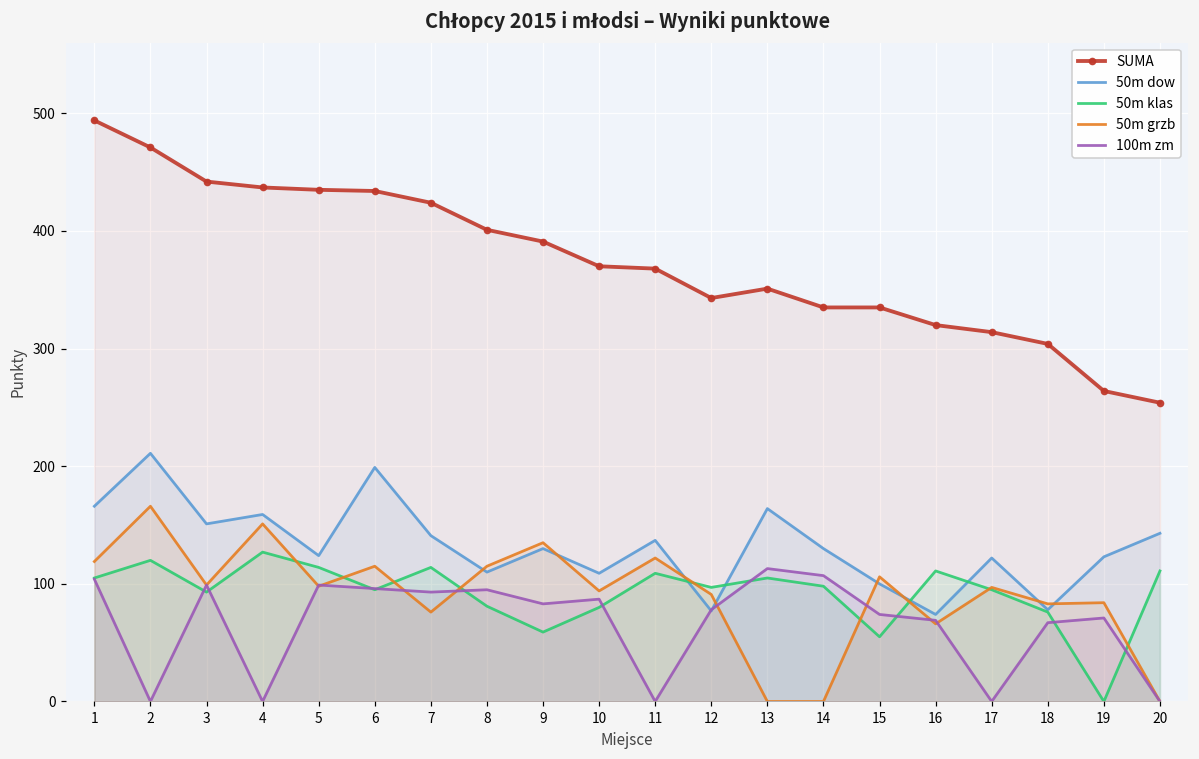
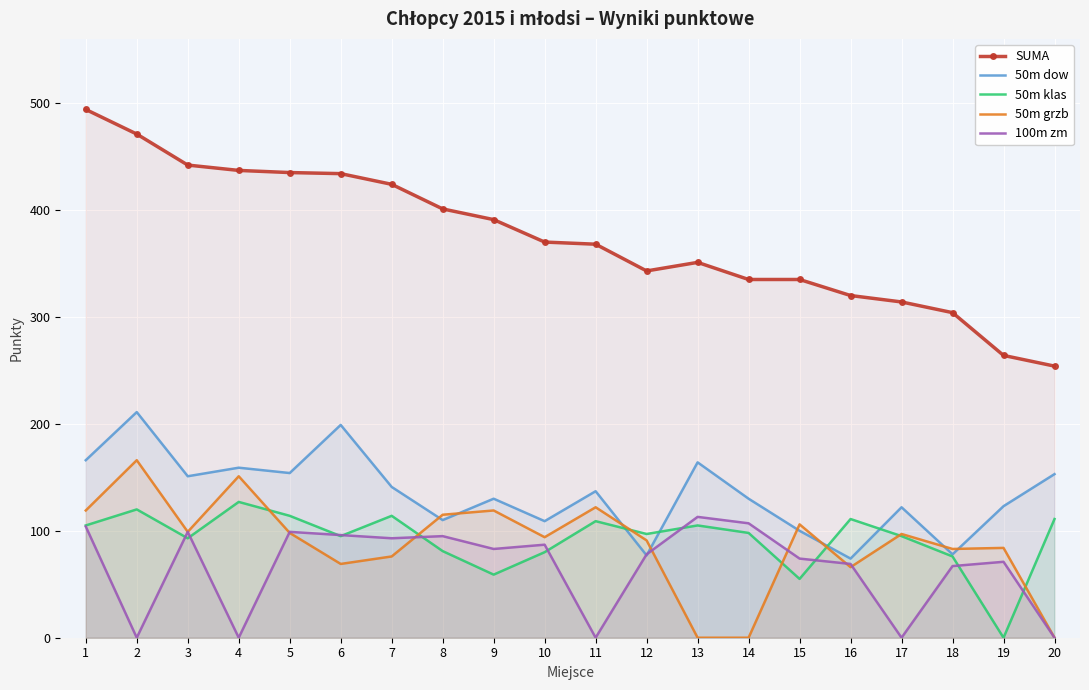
50m dow, 5: 124 -> 154
50m grzb, 6: 115 -> 69
50m grzb, 9: 135 -> 119
50m dow, 20: 143 -> 153
